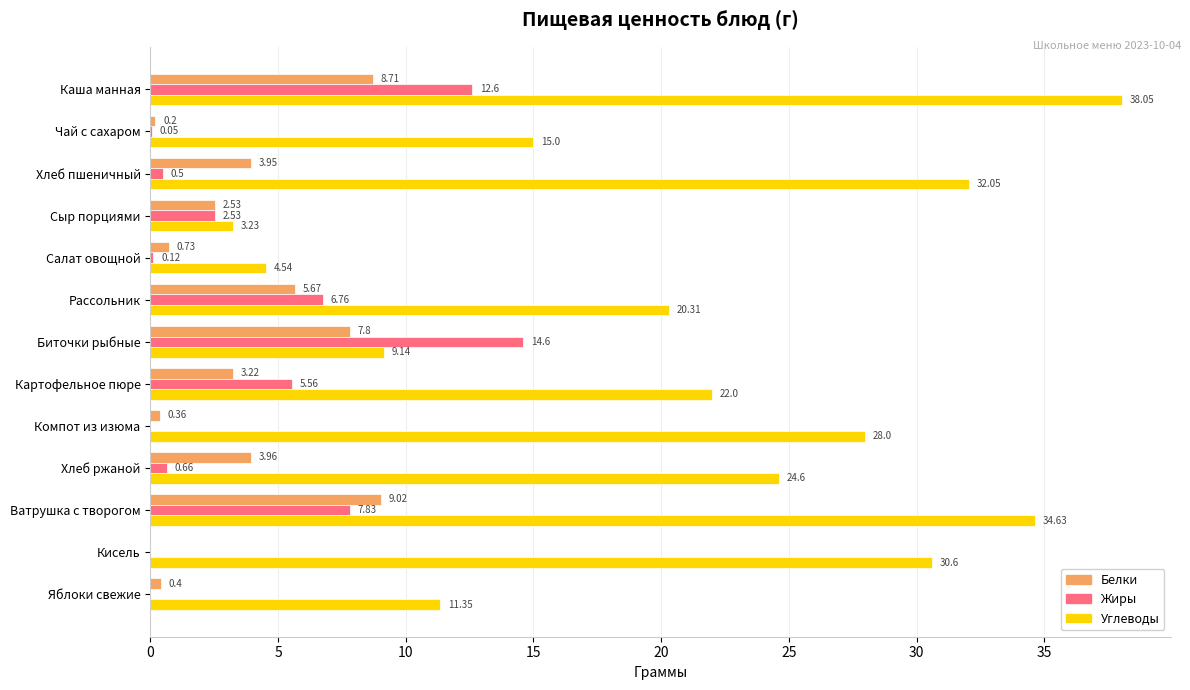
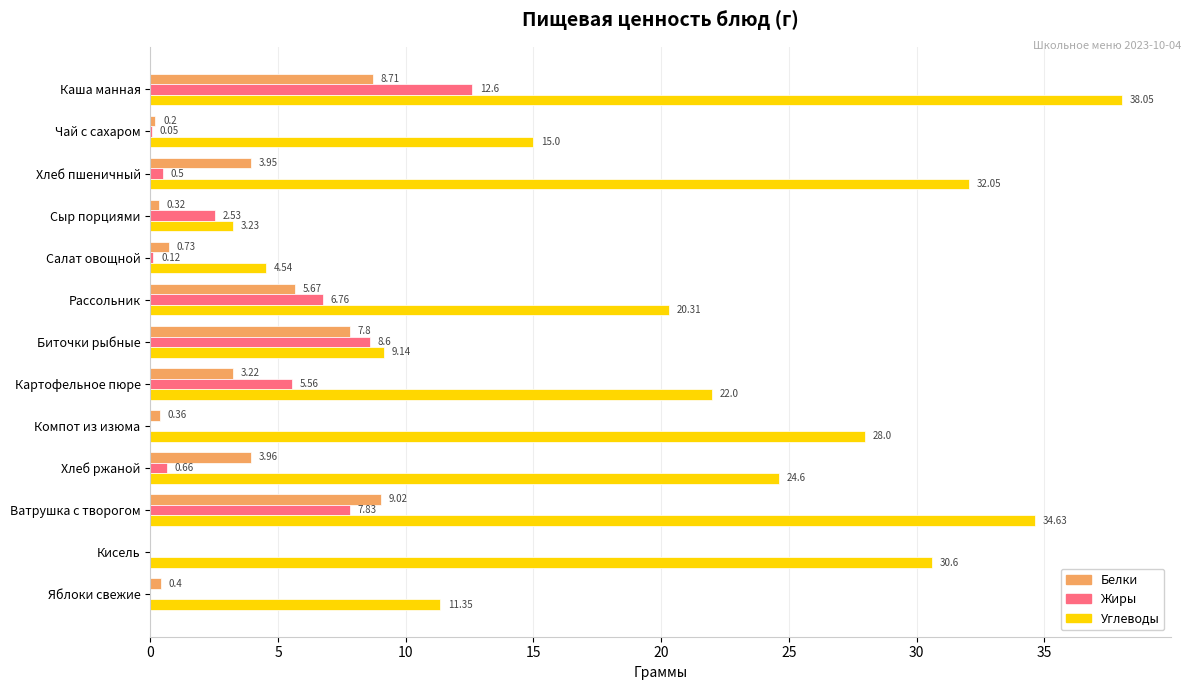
Белки, Сыр порциями: 2.53 -> 0.32
Жиры, Биточки рыбные: 14.6 -> 8.6
